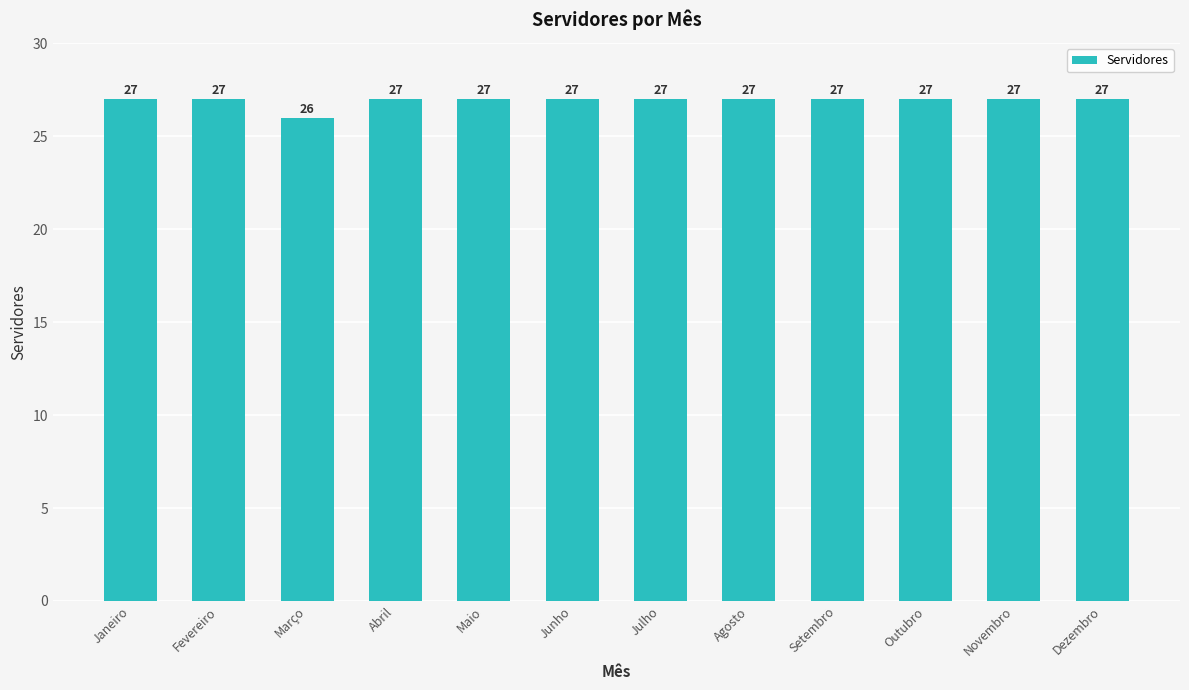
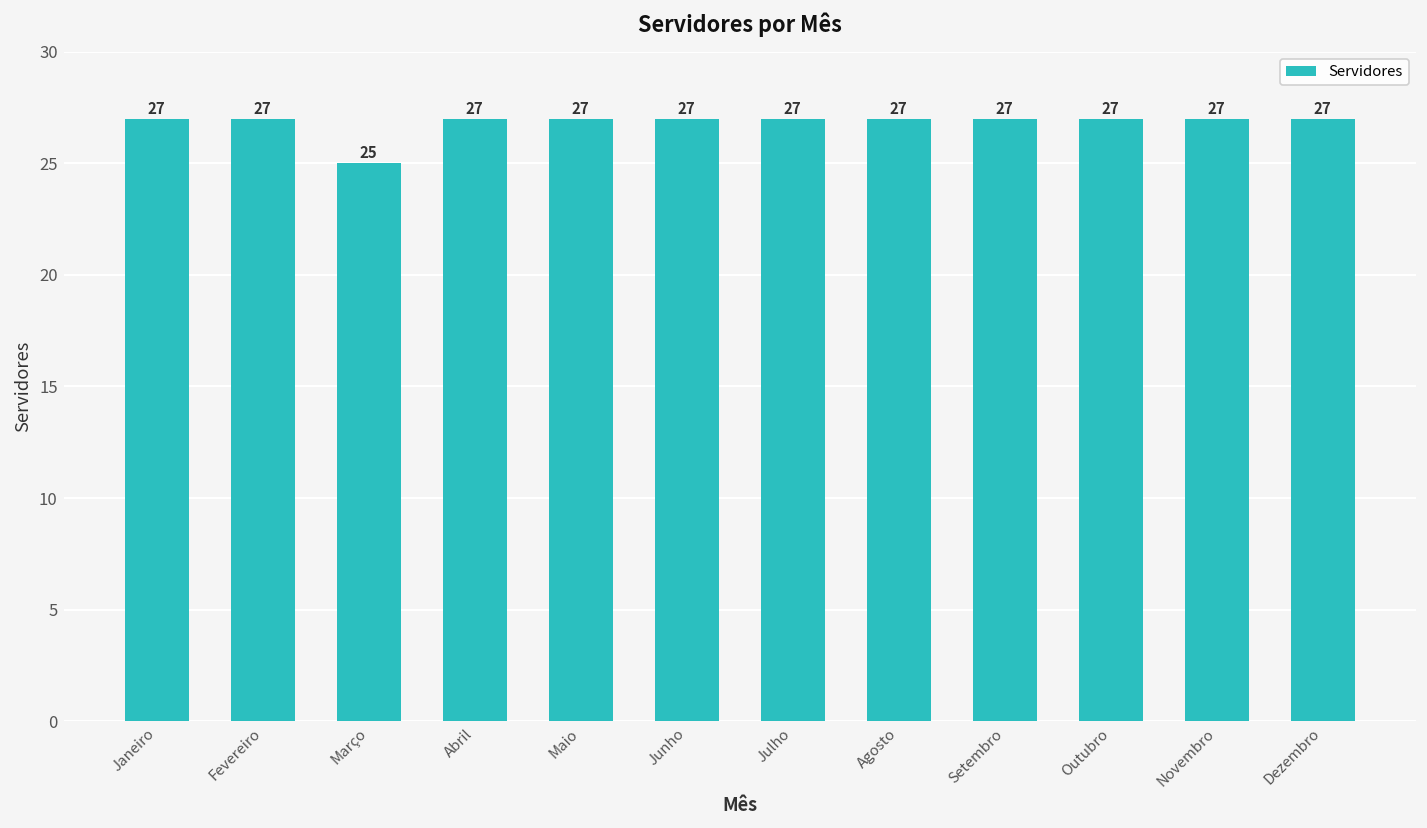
Março: 26 -> 25
